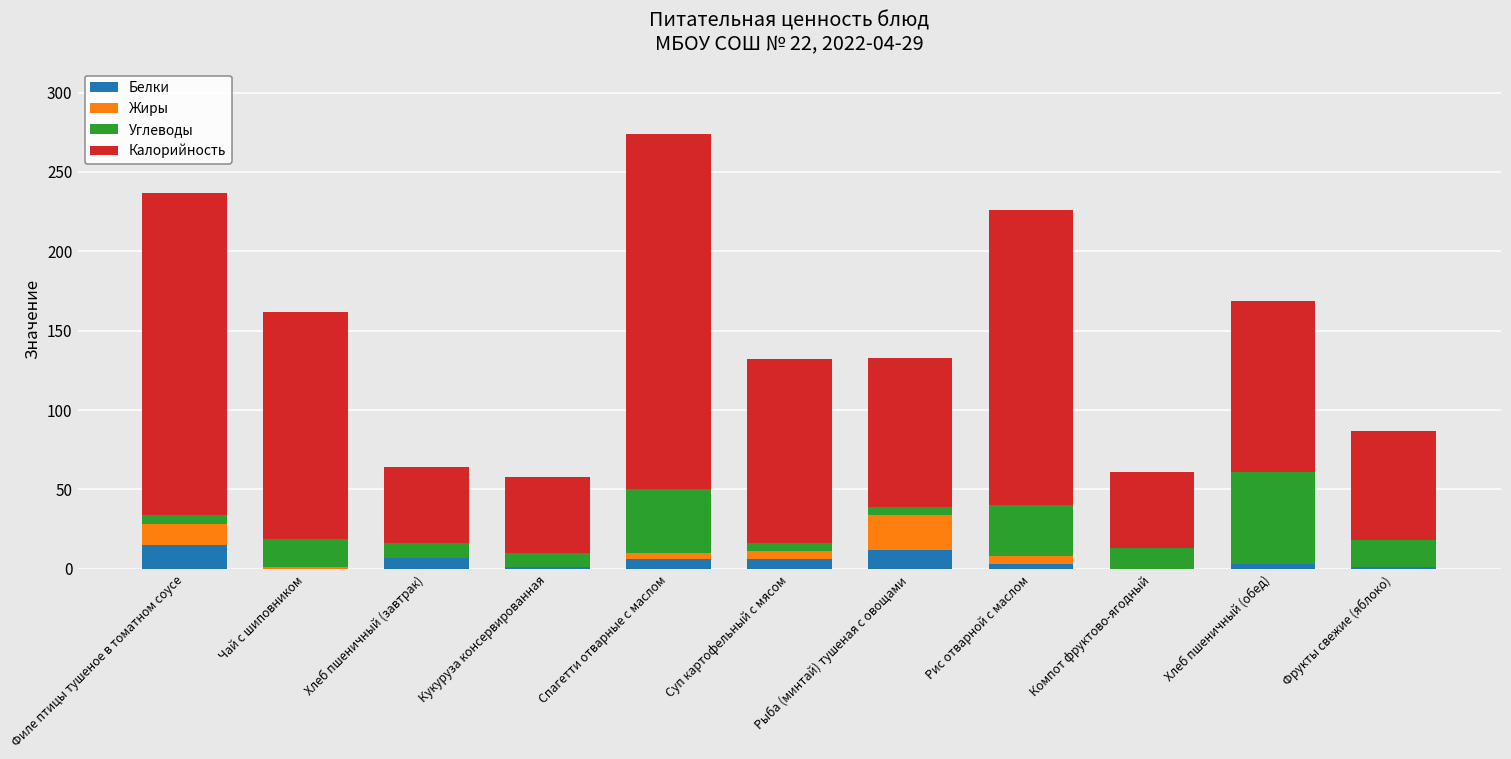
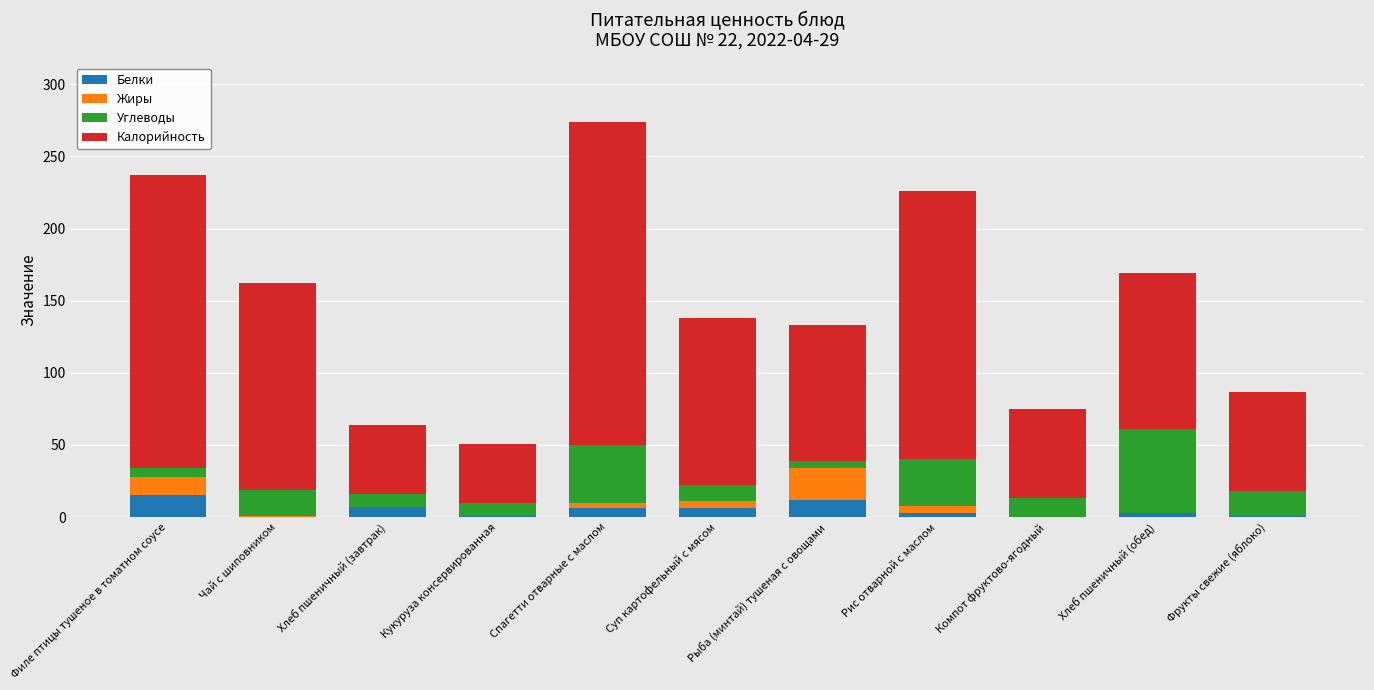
Калорийность, Кукуруза консервированная: 48 -> 41
Углеводы, Суп картофельный с мясом: 5 -> 11
Калорийность, Компот фруктово-ягодный: 48 -> 62
